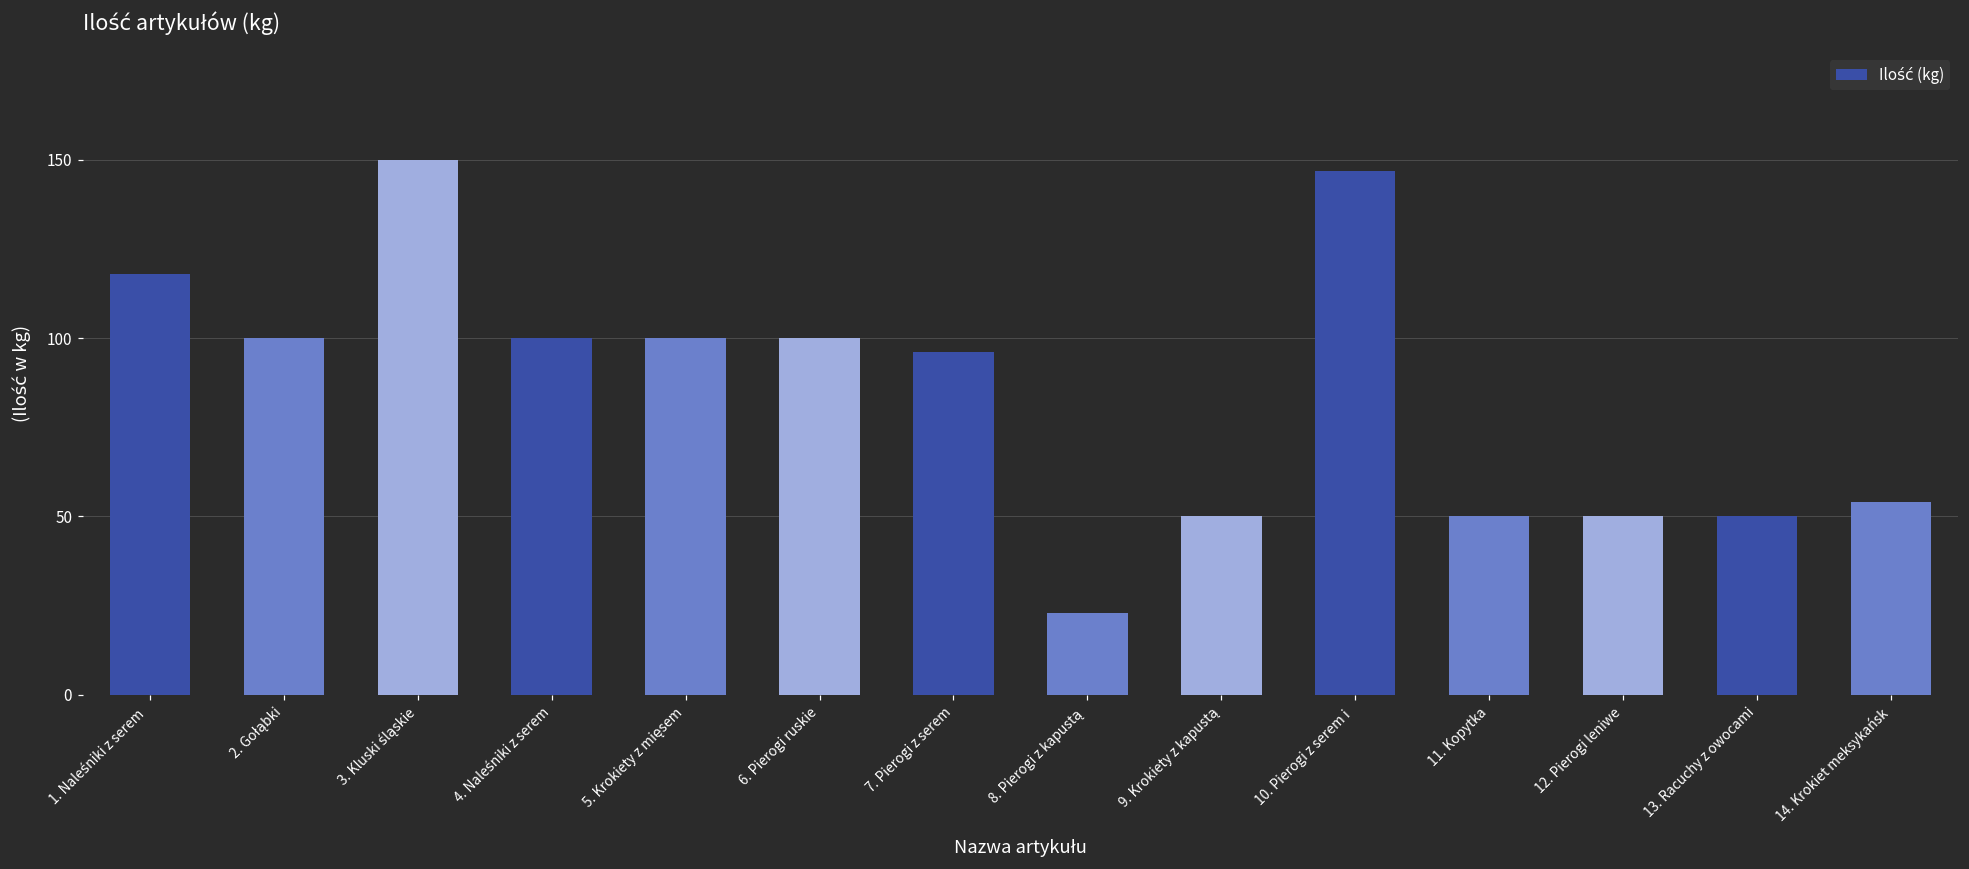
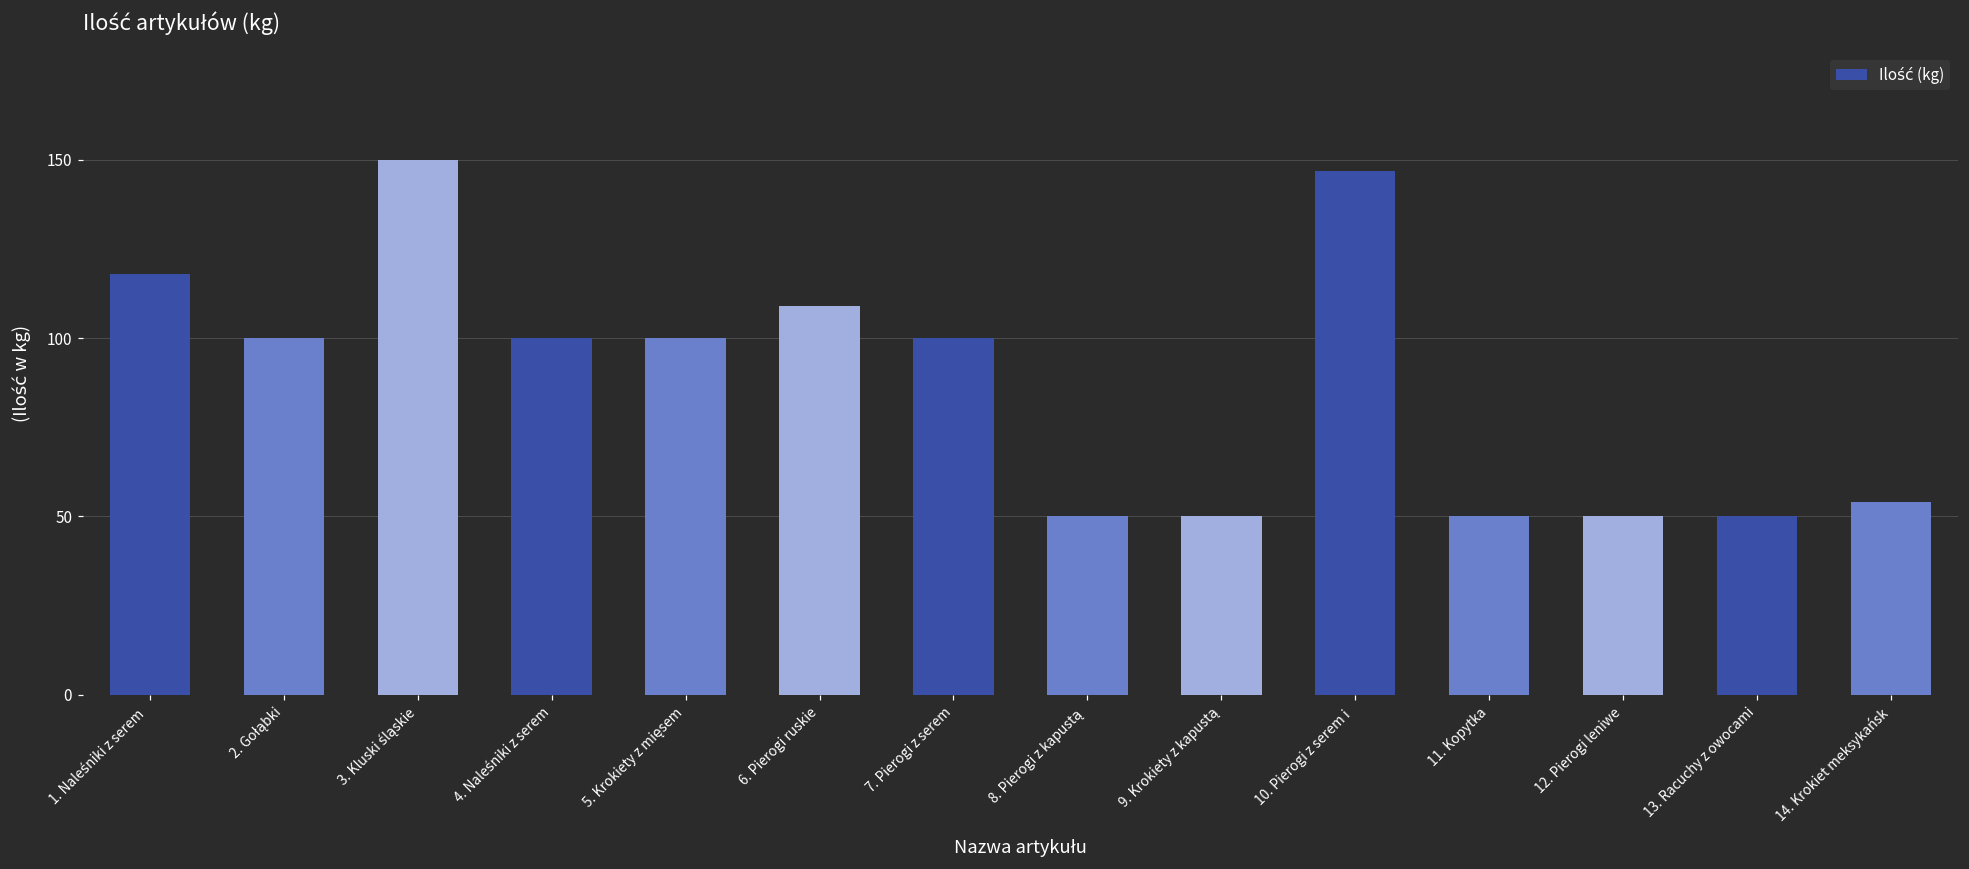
6. Pierogi ruskie: 100 -> 109
7. Pierogi z serem: 96 -> 100
8. Pierogi z kapustą: 23 -> 50
